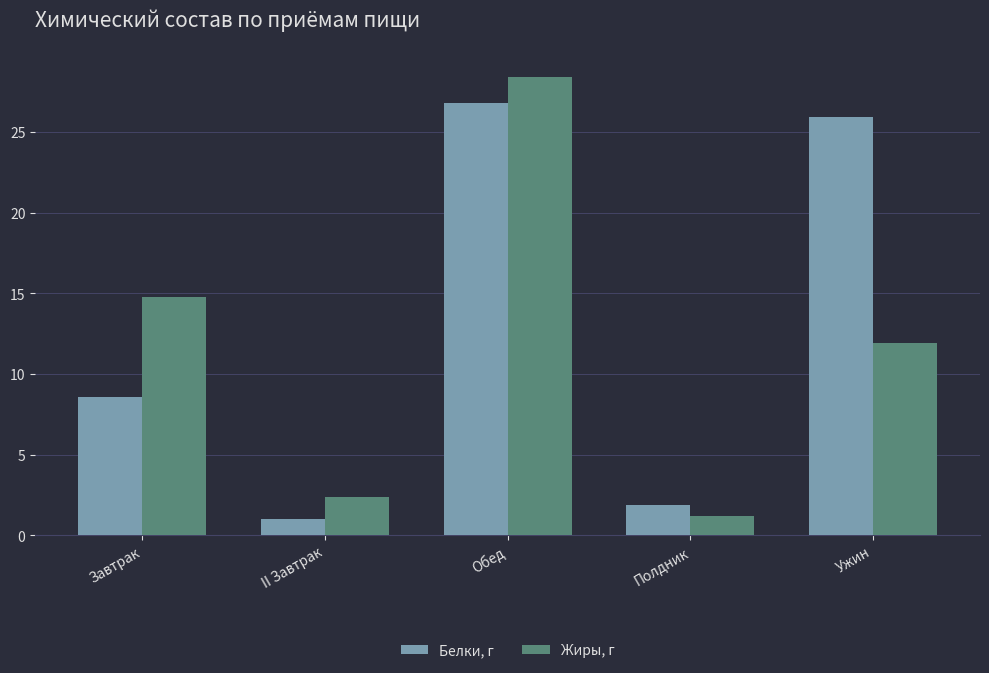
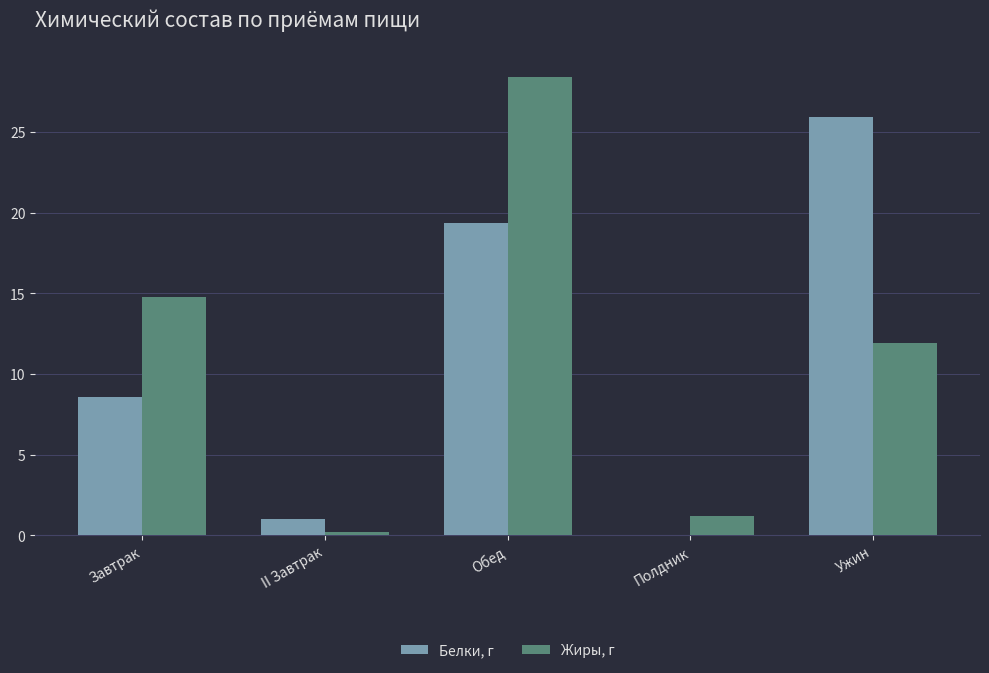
Жиры, г, II Завтрак: 2.4 -> 0.2
Белки, г, Обед: 26.8 -> 19.3
Белки, г, Полдник: 1.9 -> 0.0
